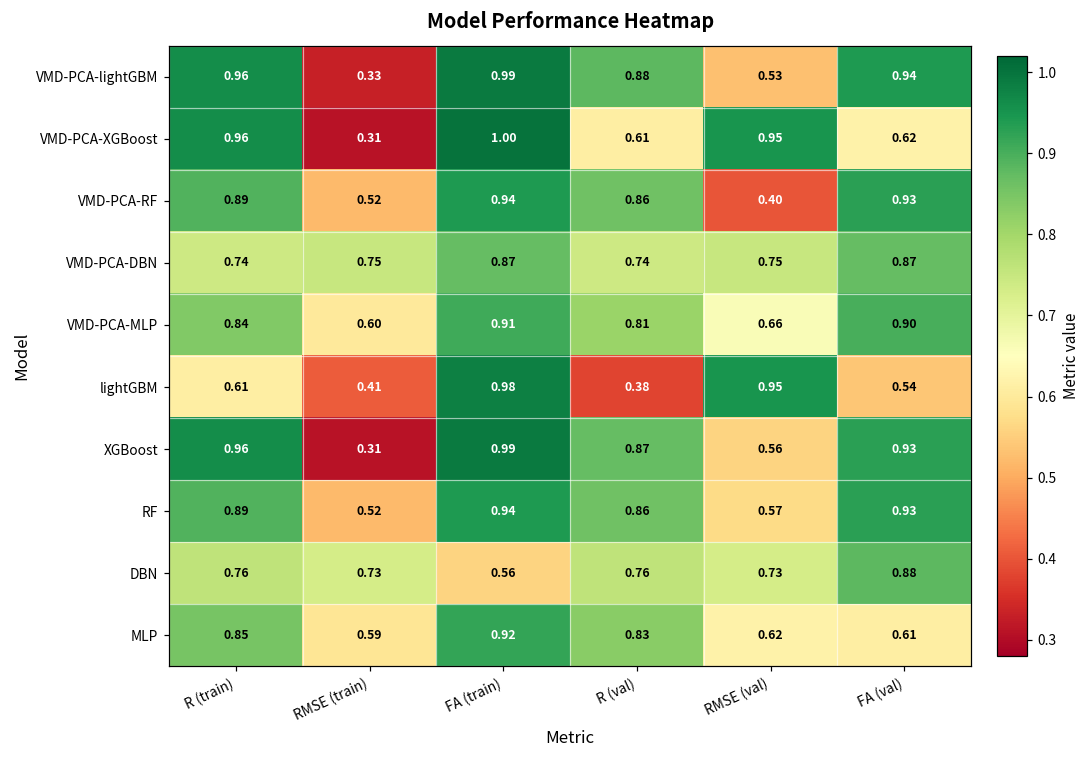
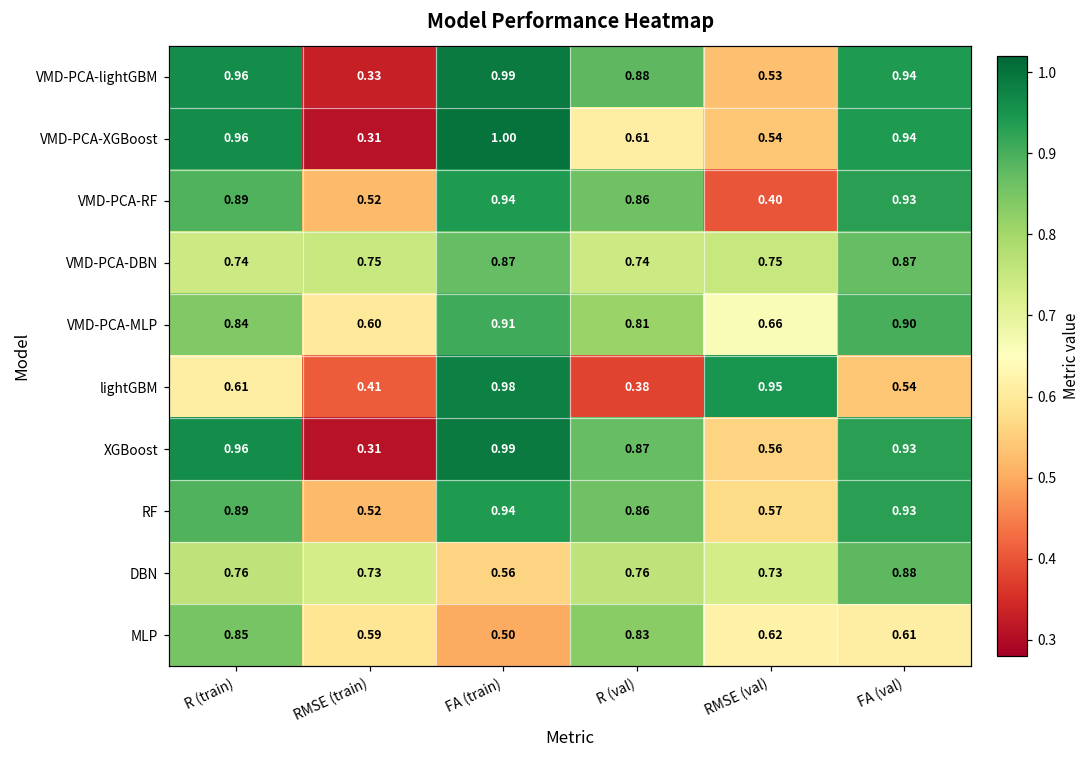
VMD-PCA-XGBoost, RMSE (val): 0.95 -> 0.54
VMD-PCA-XGBoost, FA (val): 0.62 -> 0.94
MLP, FA (train): 0.92 -> 0.50
